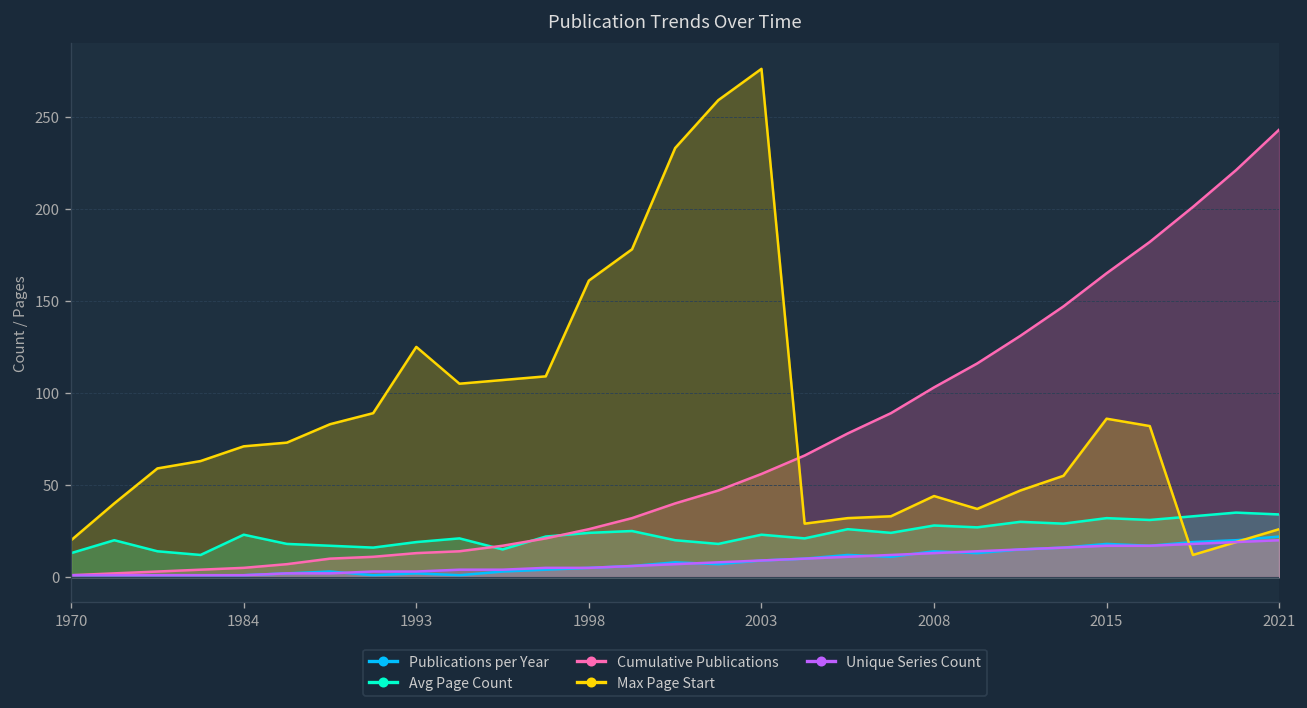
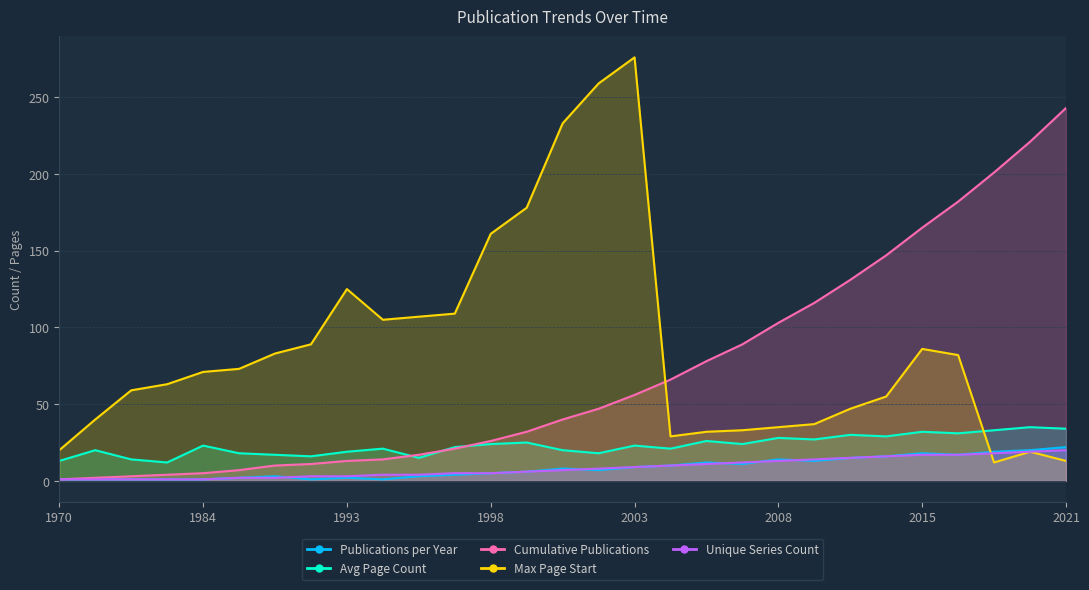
Max Page Start, 2008: 44 -> 35
Max Page Start, 2021: 26 -> 13
